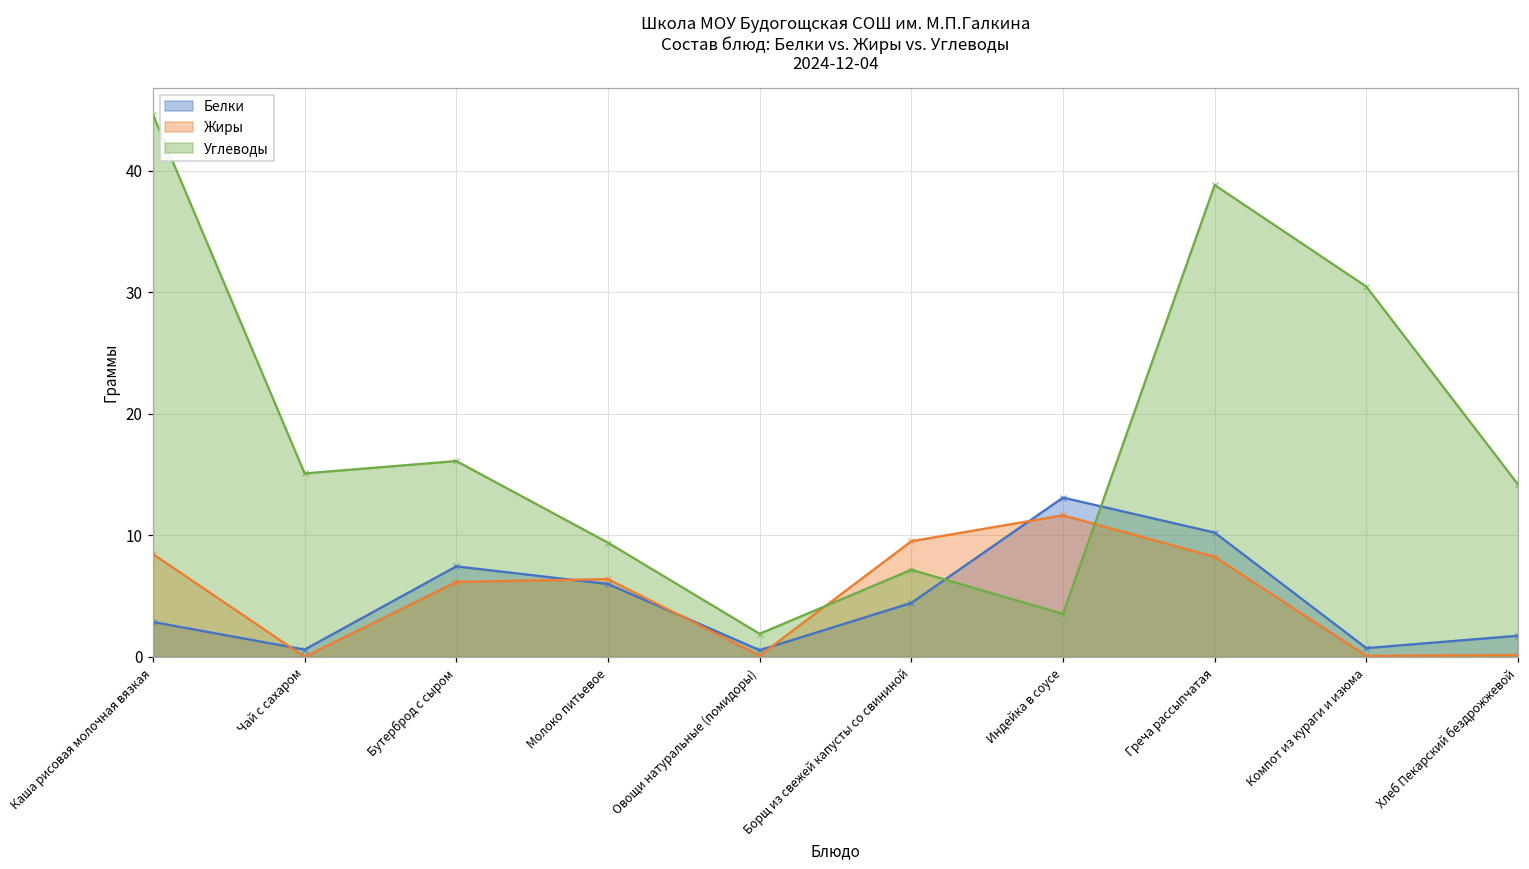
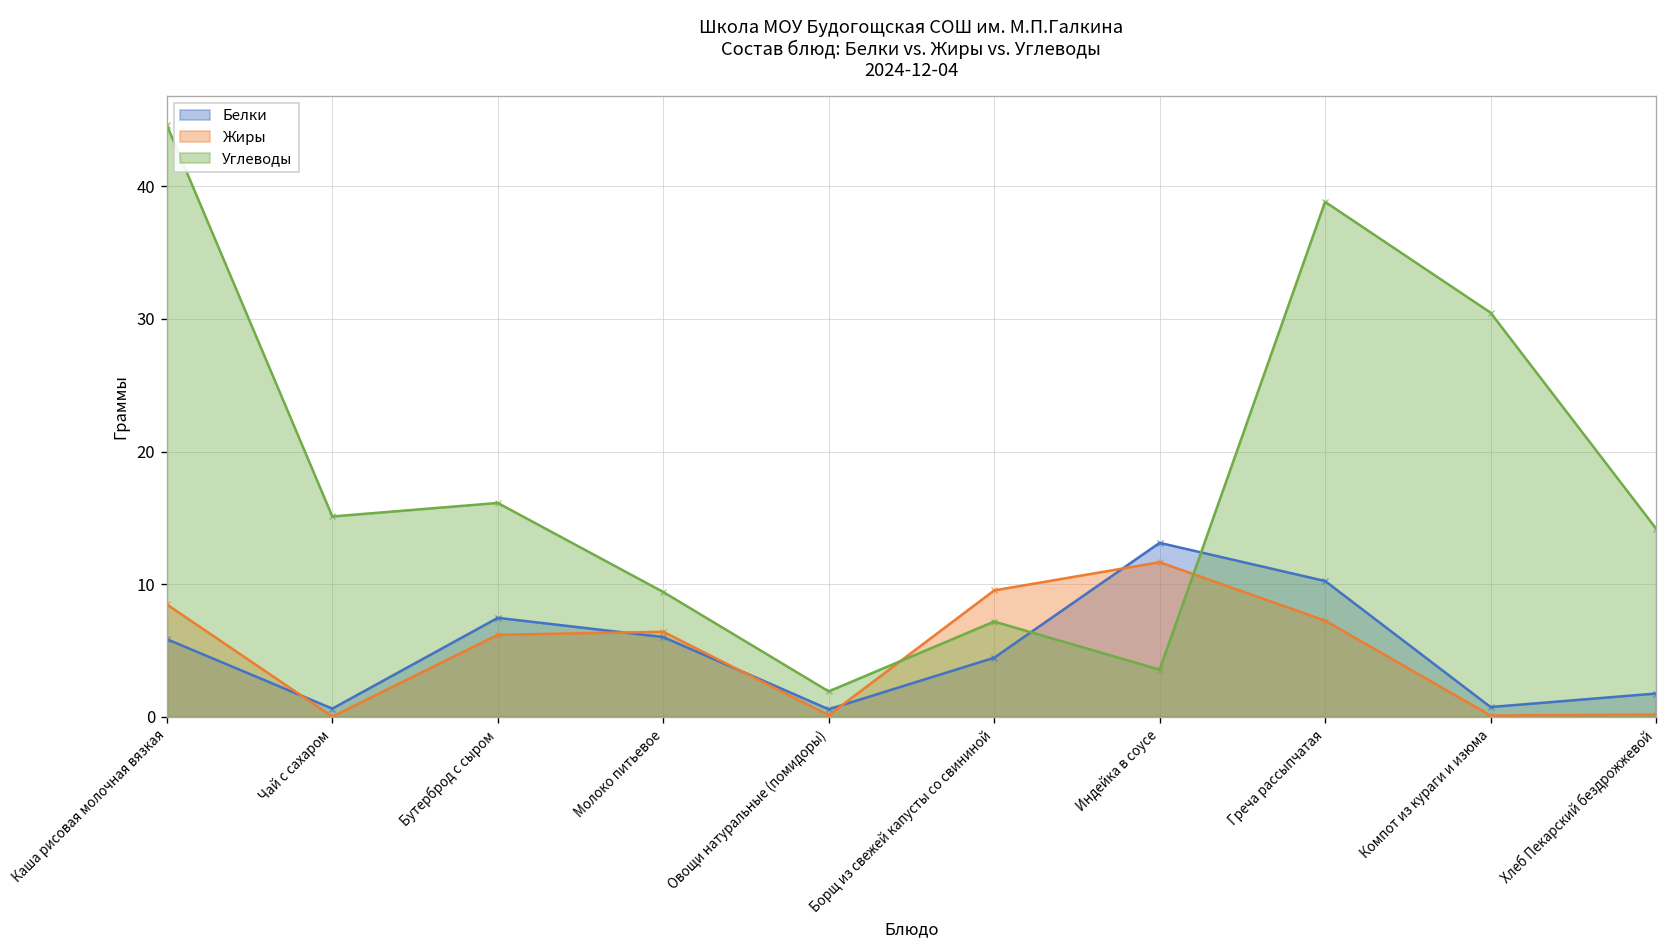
Белки, Каша рисовая молочная вязкая: 2.9 -> 5.8
Жиры, Греча рассыпчатая: 8.2 -> 7.2
